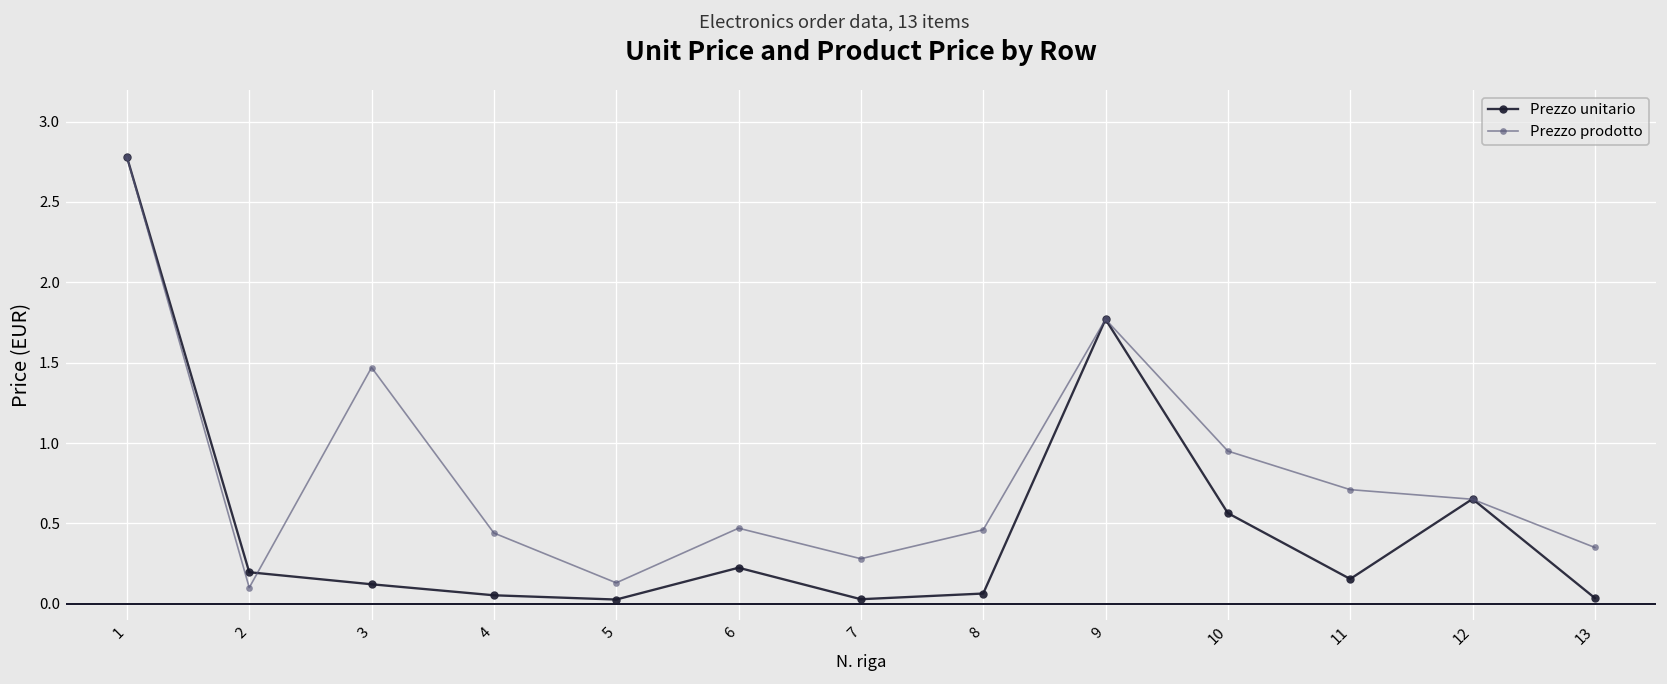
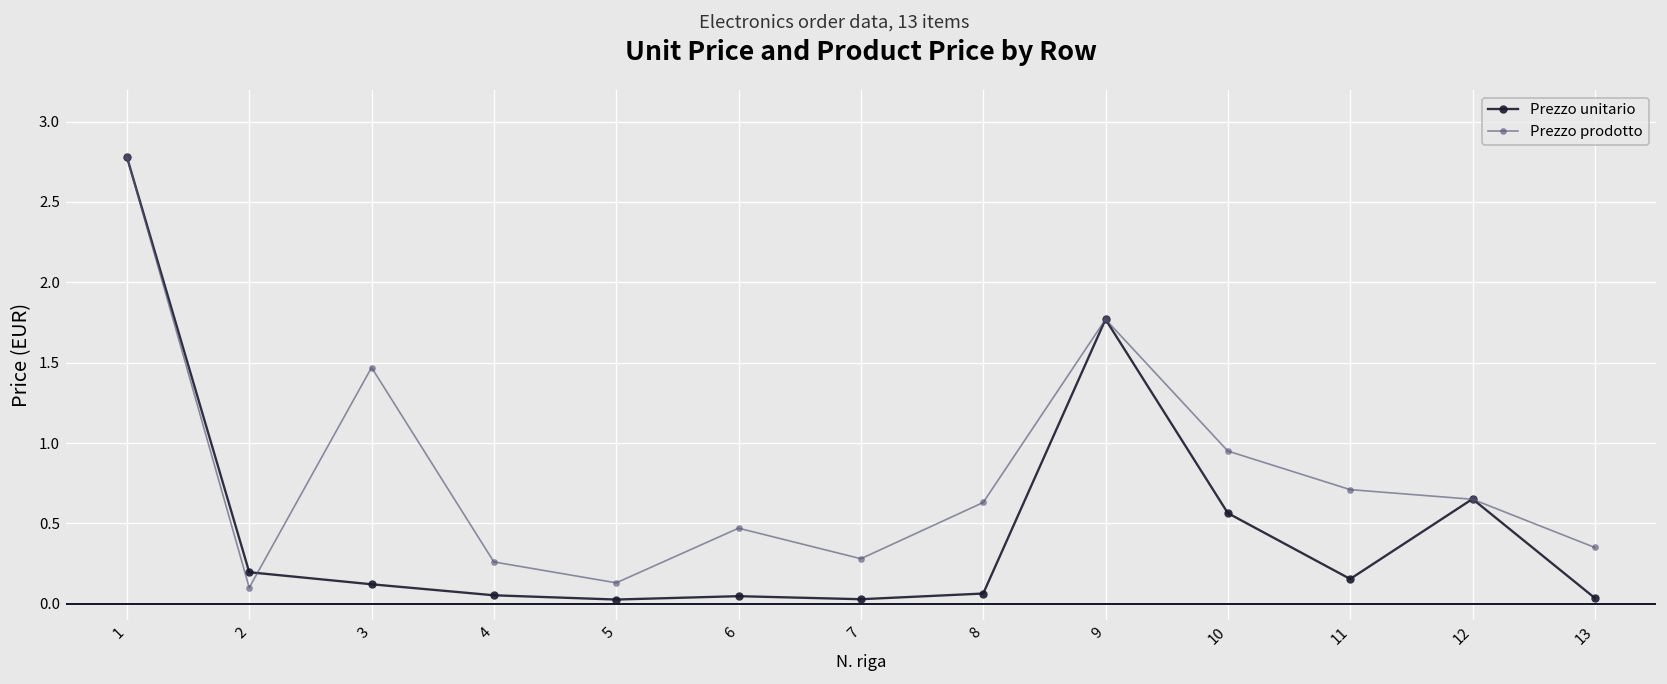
Prezzo prodotto, 4: 0.44 -> 0.26
Prezzo unitario, 6: 0.22 -> 0.05
Prezzo prodotto, 8: 0.46 -> 0.63
